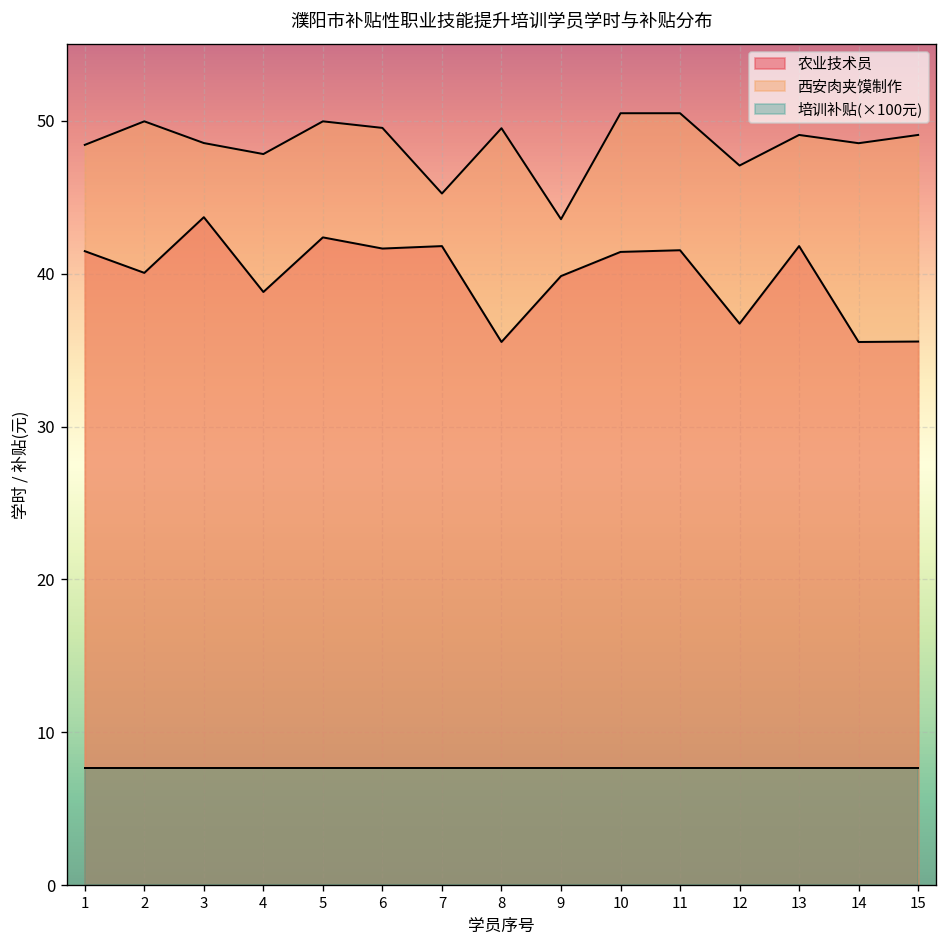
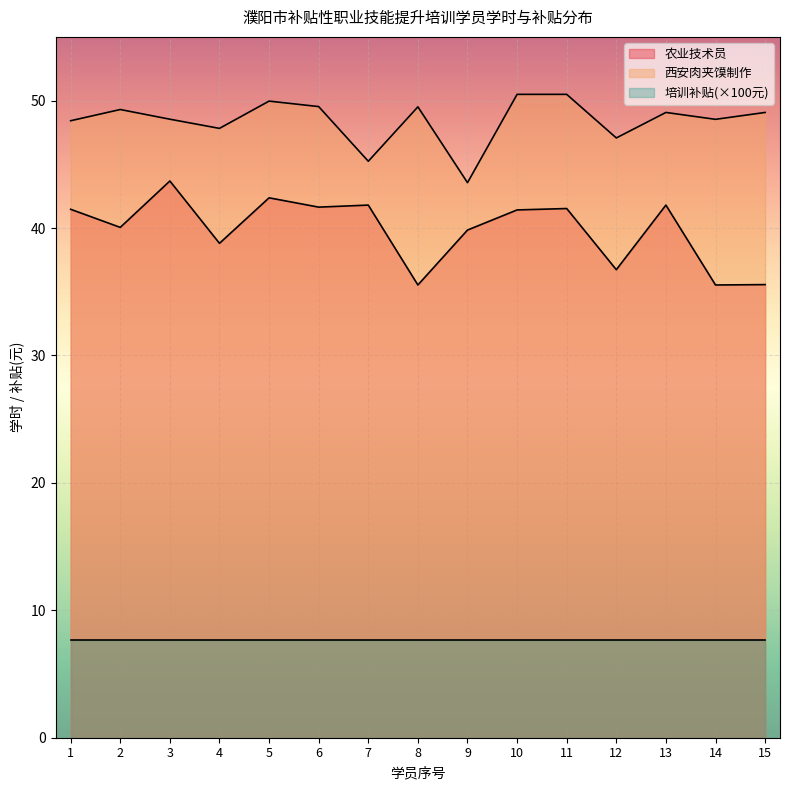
西安肉夹馍制作, 2: 50.0 -> 49.3
